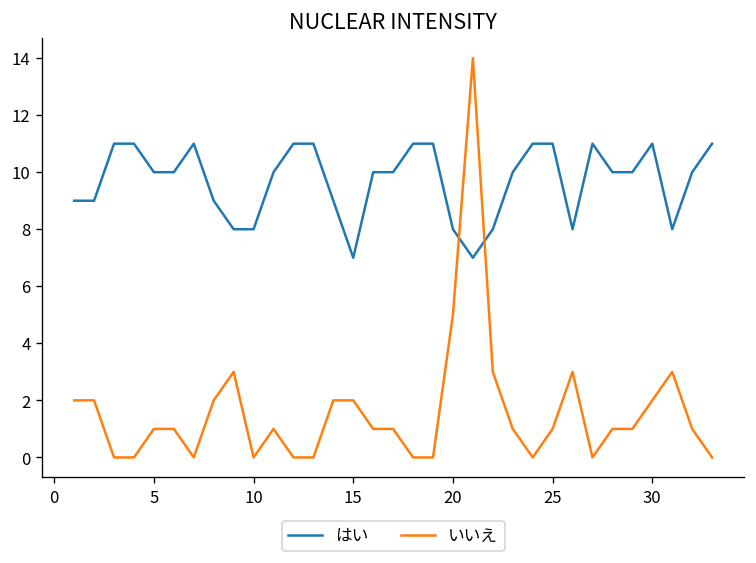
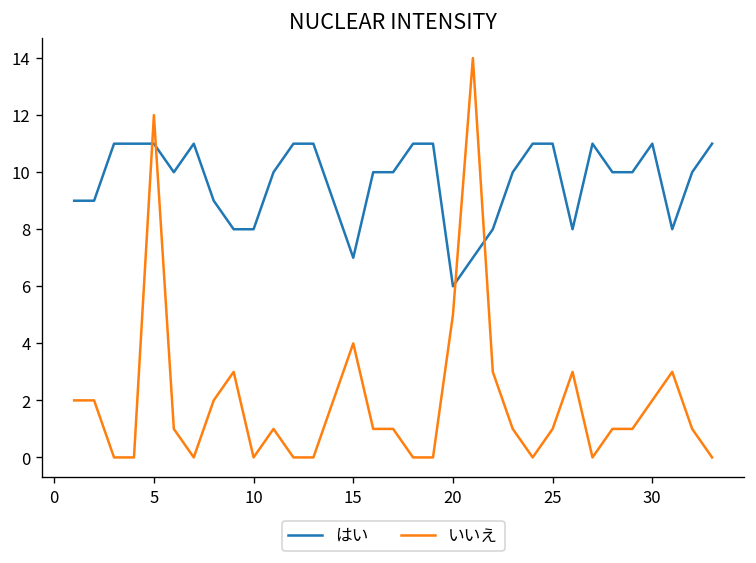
はい, 5: 10 -> 11
いいえ, 5: 1 -> 12
いいえ, 15: 2 -> 4
はい, 20: 8 -> 6
